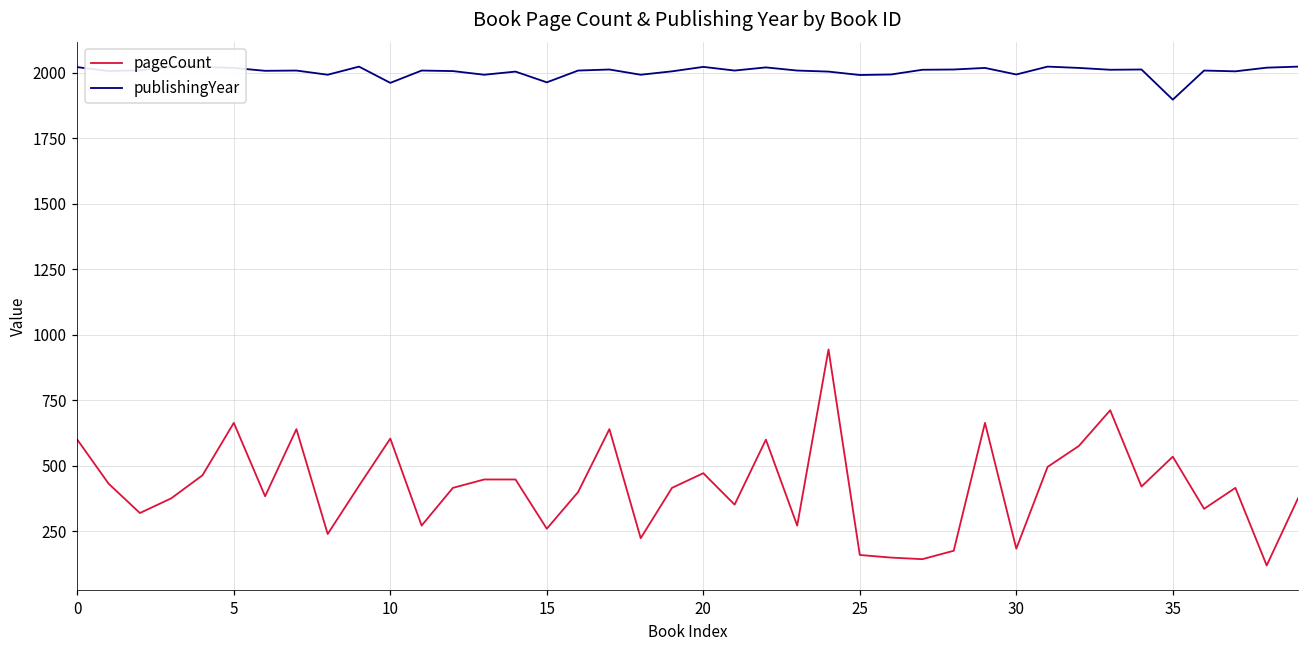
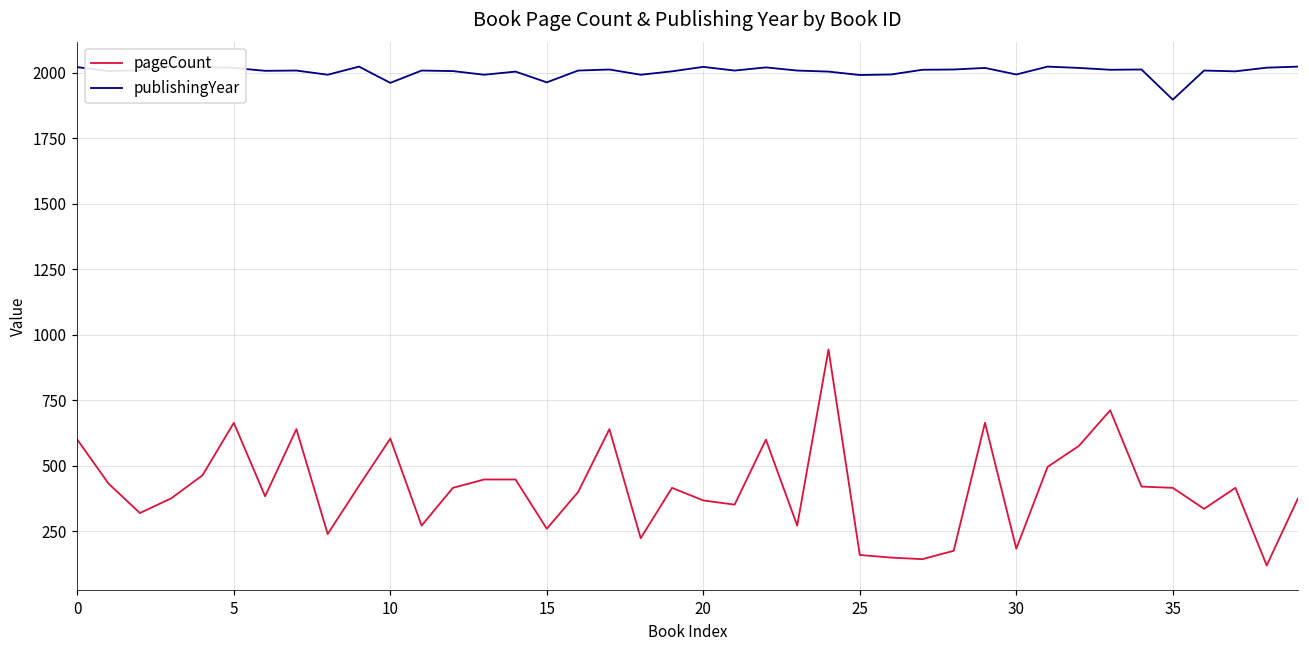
pageCount, 20: 470 -> 370
pageCount, 35: 540 -> 420
